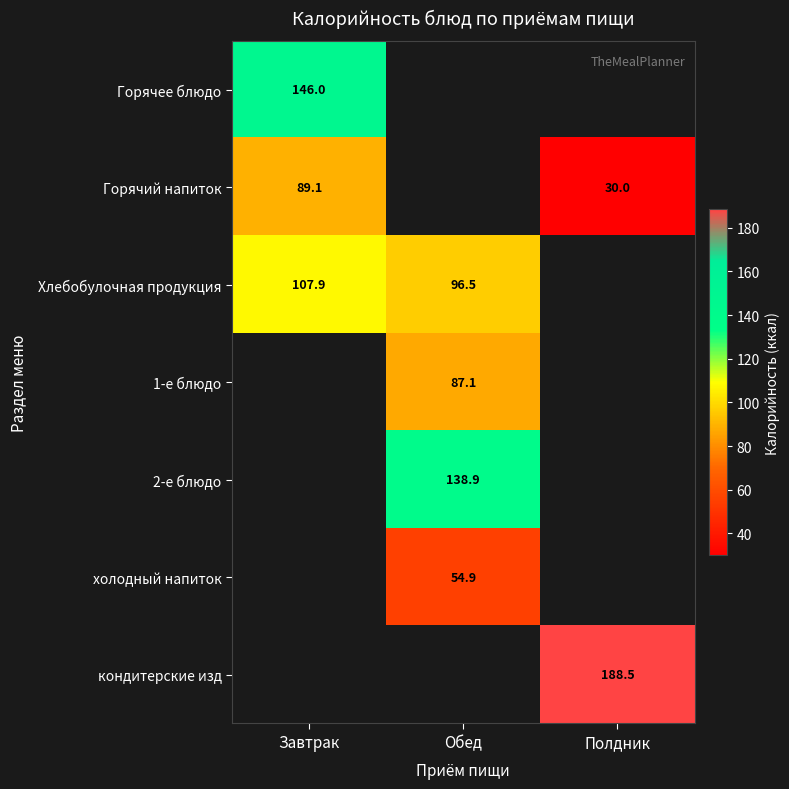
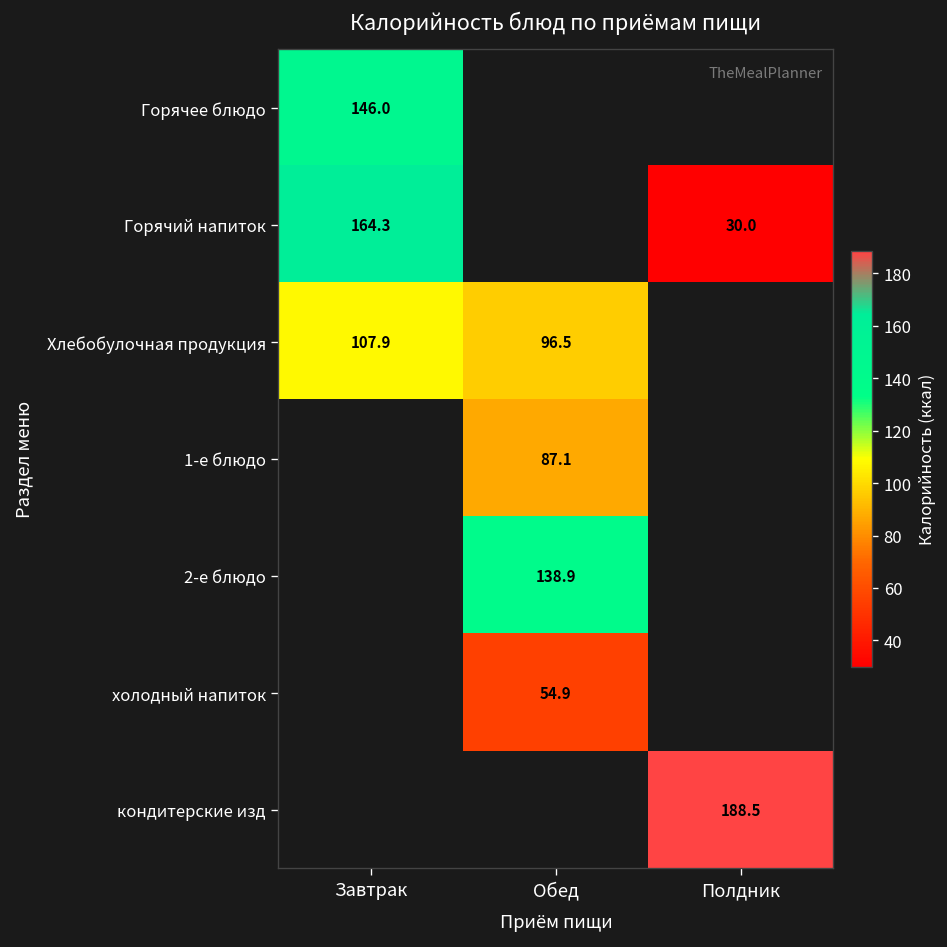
Горячий напиток, Завтрак: 89.1 -> 164.3
